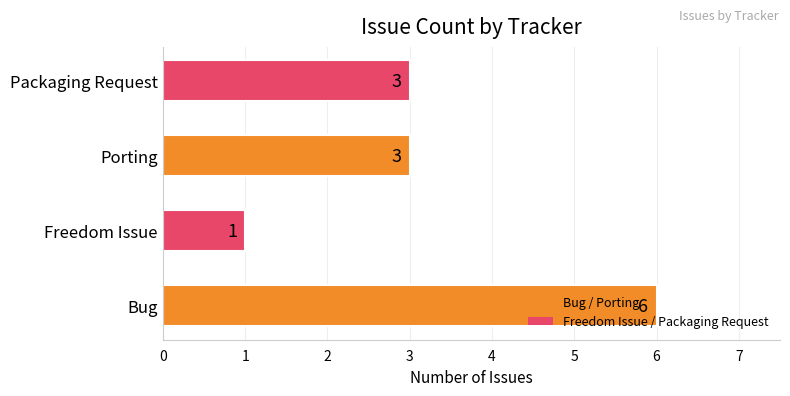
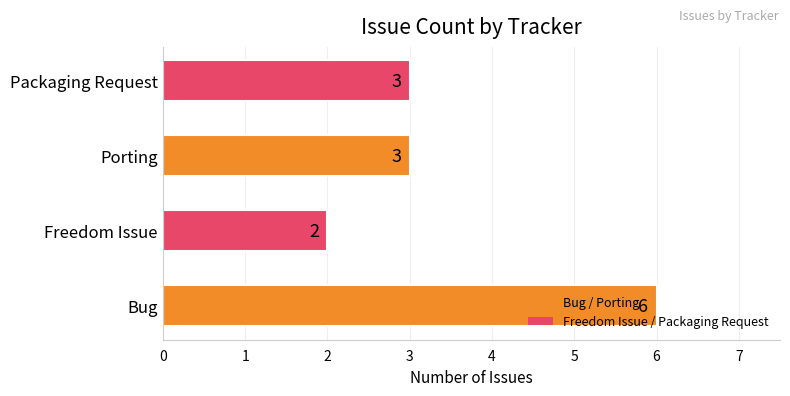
Freedom Issue: 1 -> 2
